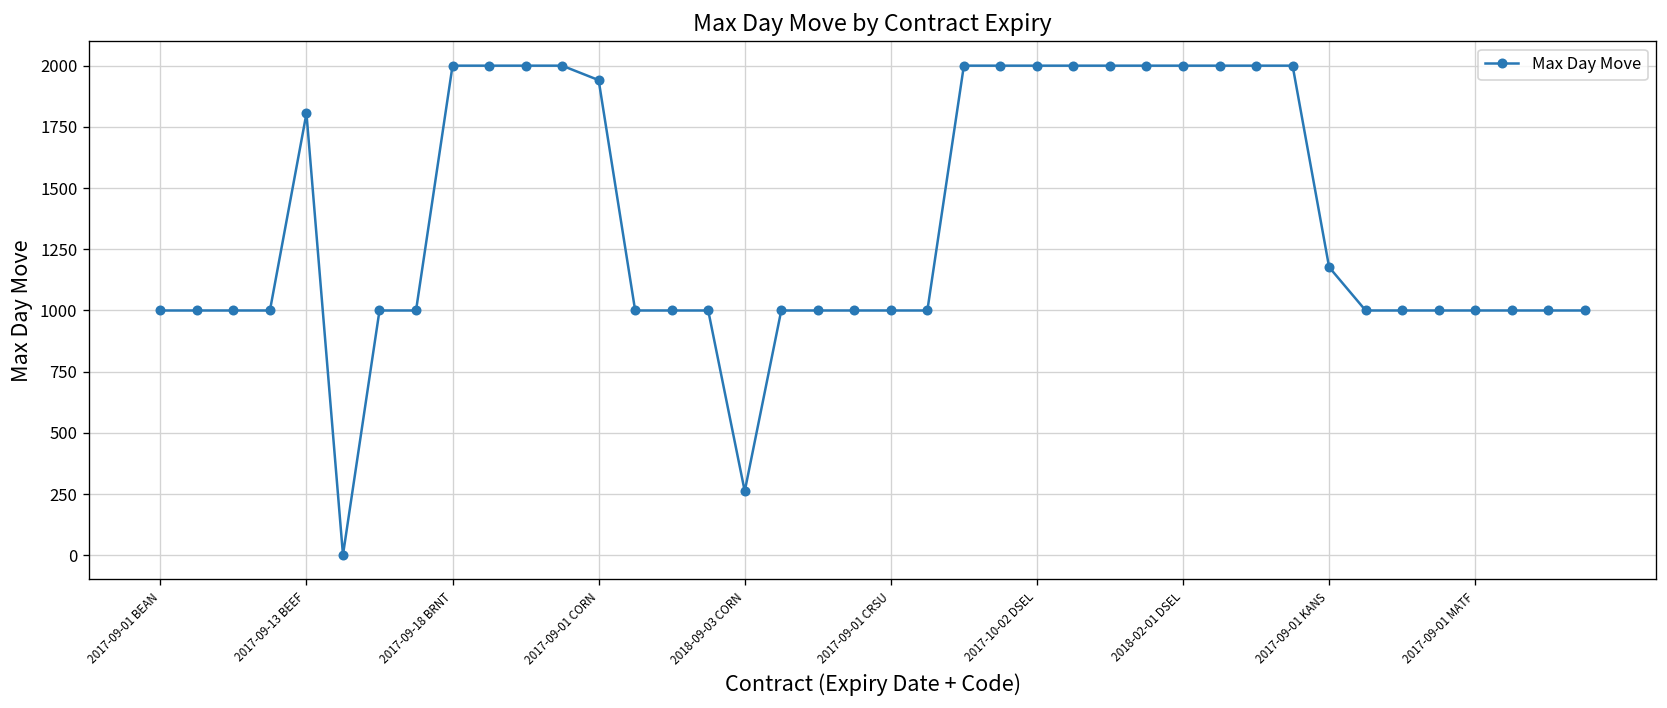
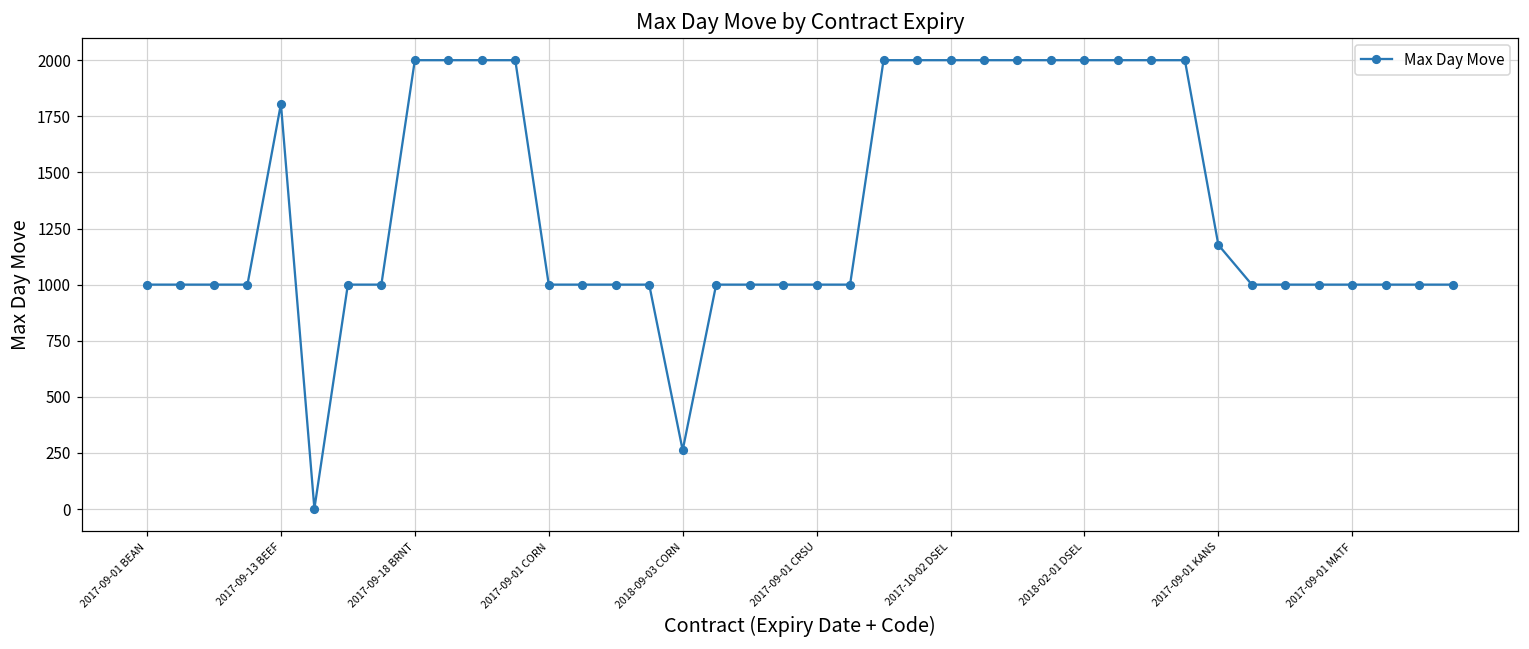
2017-09-01 CORN: 1940 -> 1000
